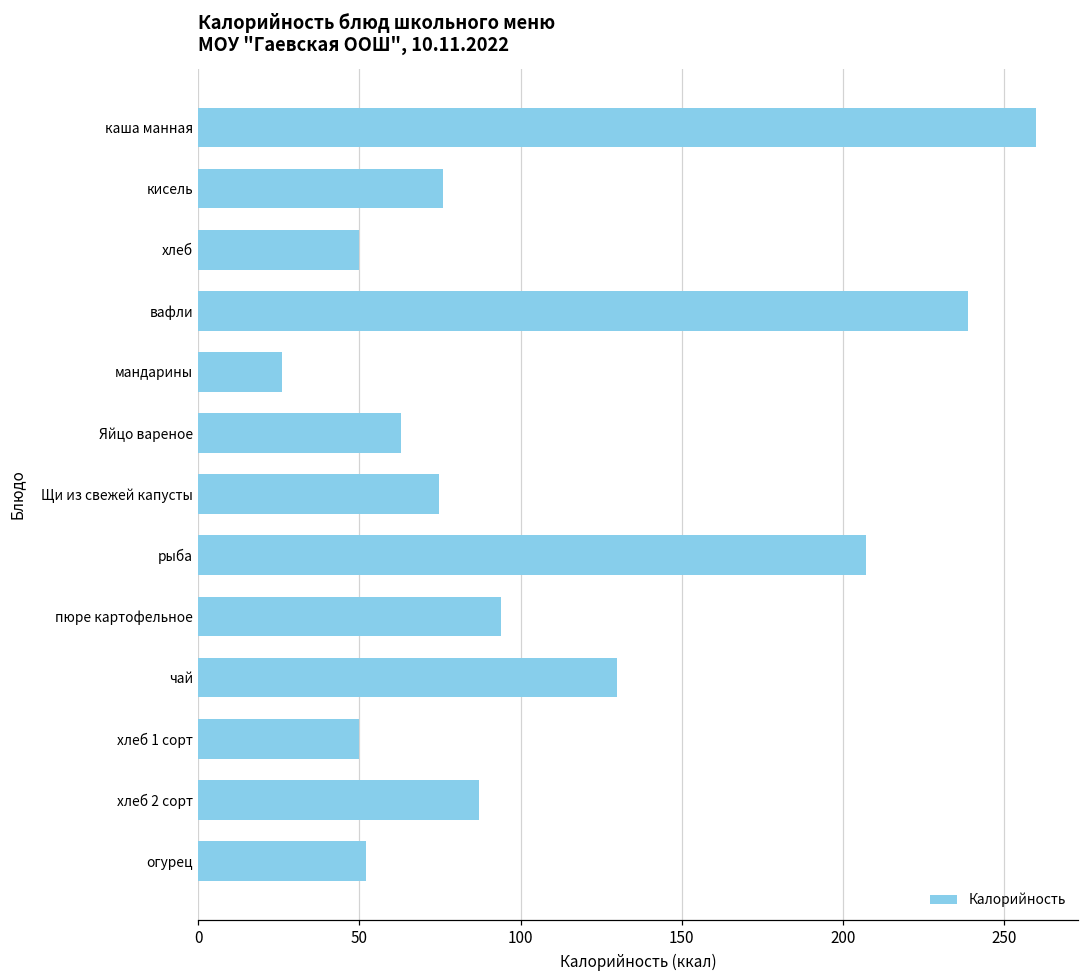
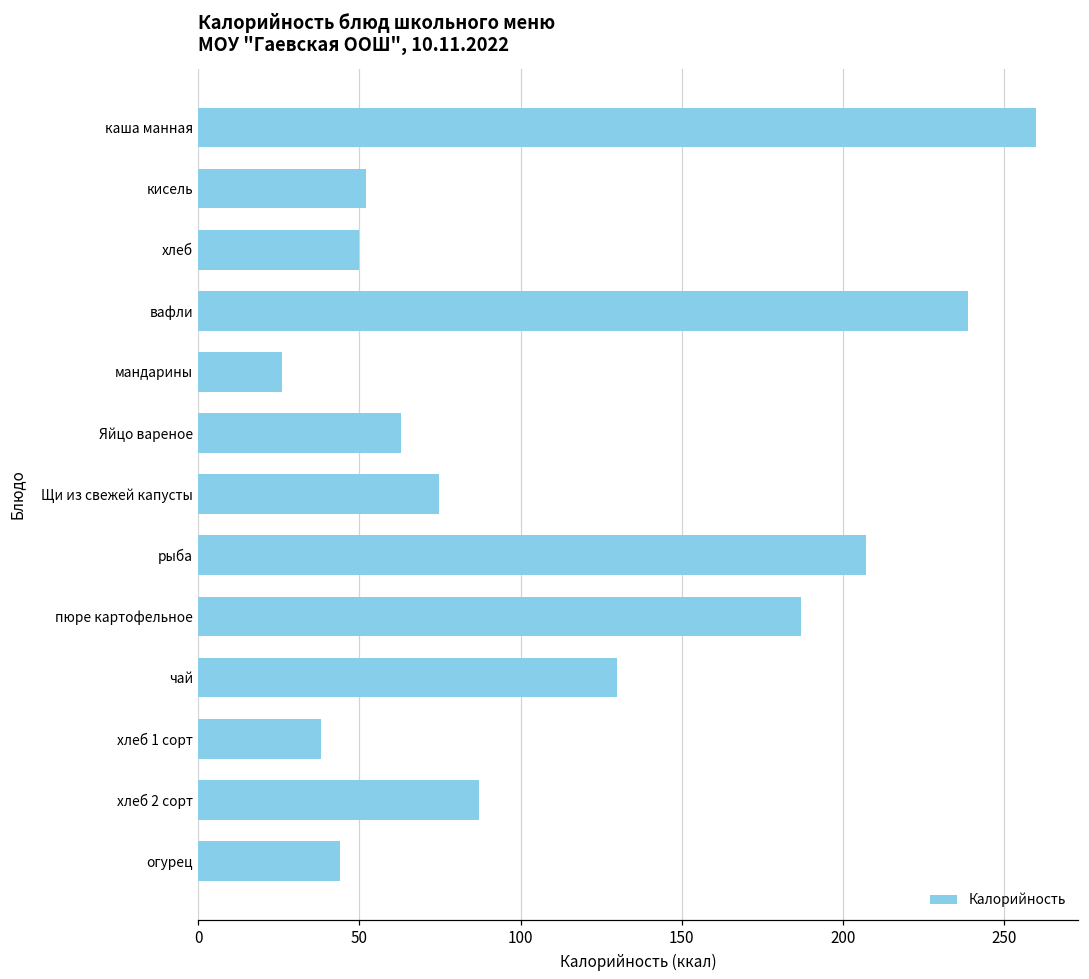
кисель: 76 -> 52
пюре картофельное: 94 -> 187
хлеб 1 сорт: 50 -> 38
огурец: 52 -> 44
